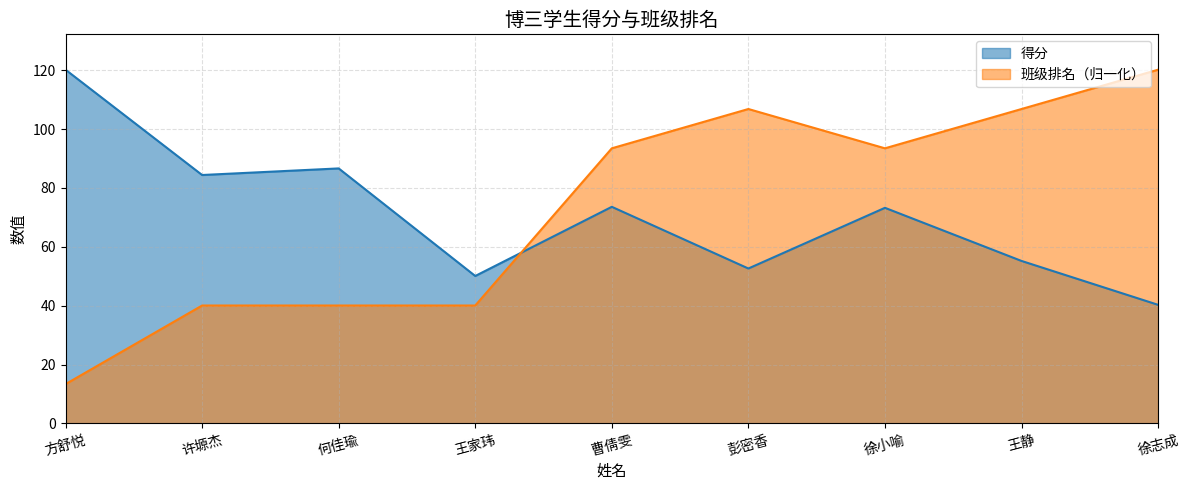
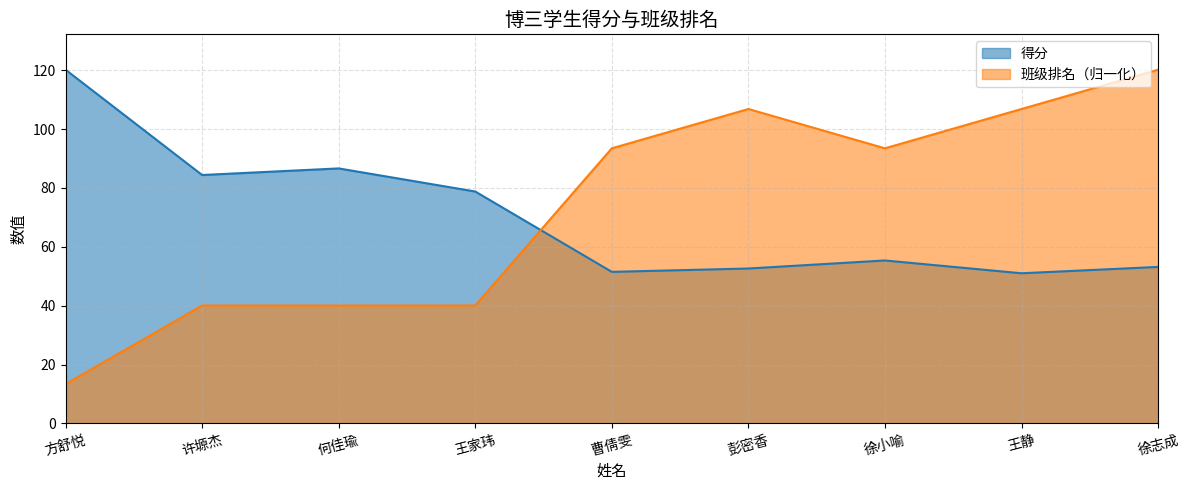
得分, 王家玮: 50 -> 79
得分, 曹倩雯: 74 -> 52
得分, 徐小喻: 73 -> 55
得分, 王静: 55 -> 51
得分, 徐志成: 40 -> 53
